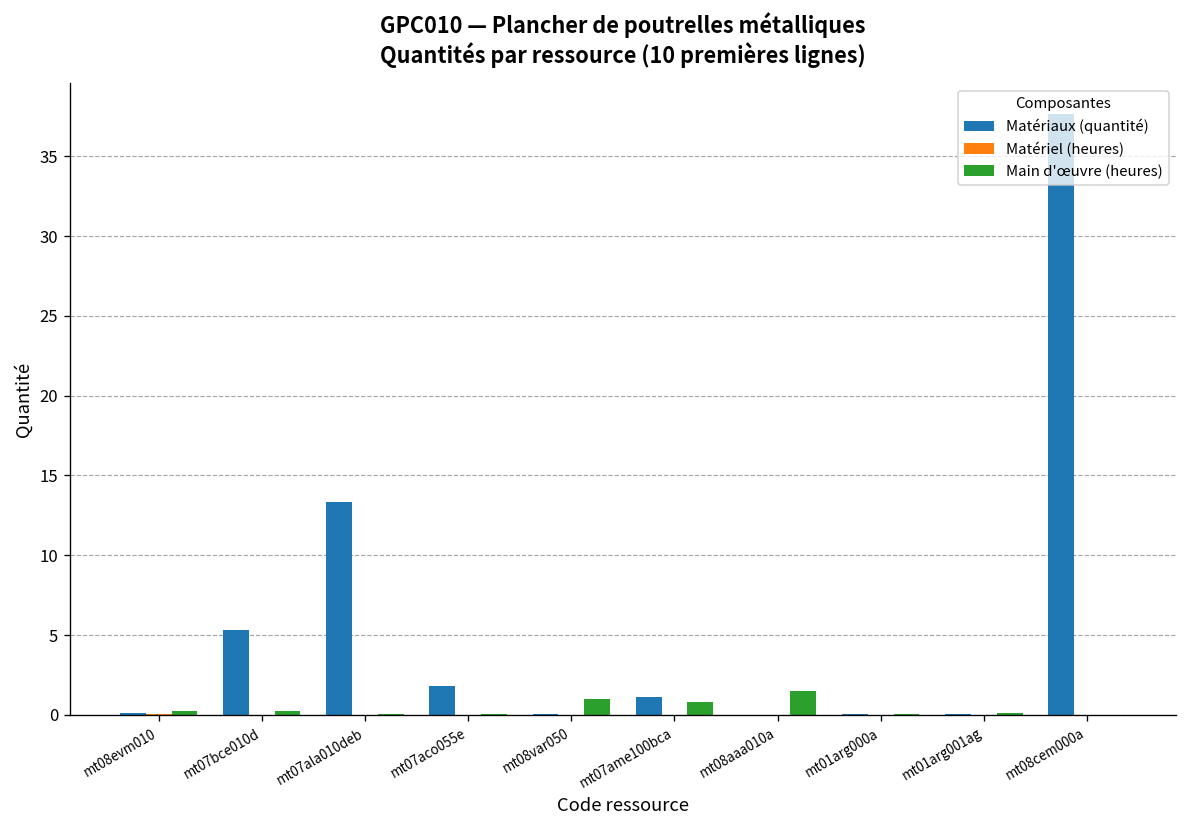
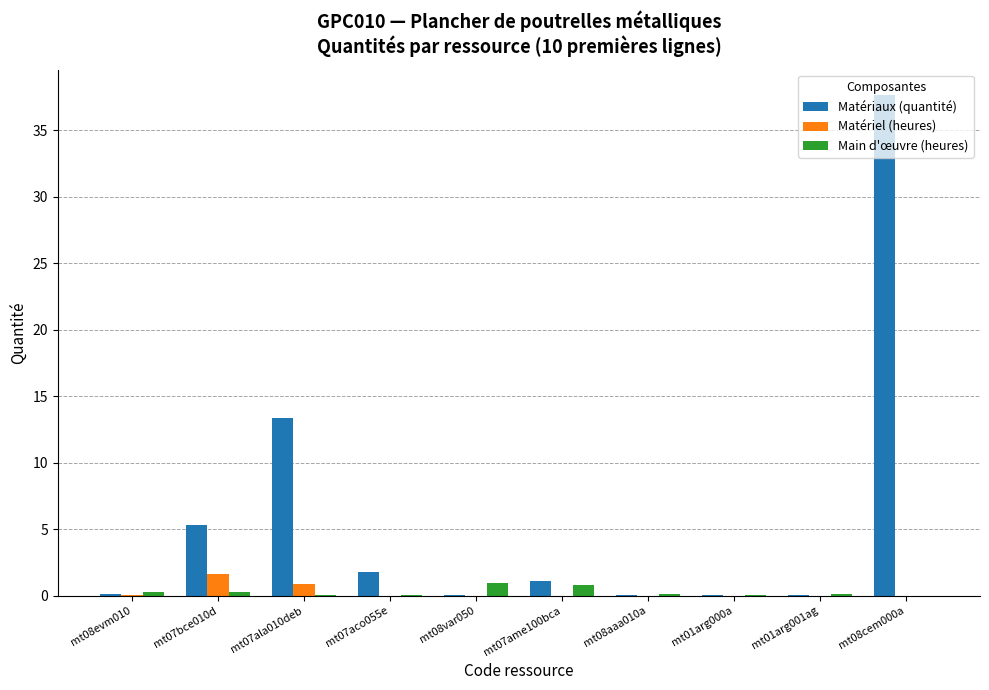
Matériel (heures), mt07bce010d: 0.0 -> 1.7
Matériel (heures), mt07ala010deb: 0.0 -> 0.9
Main d'œuvre (heures), mt08aaa010a: 1.5 -> 0.1
